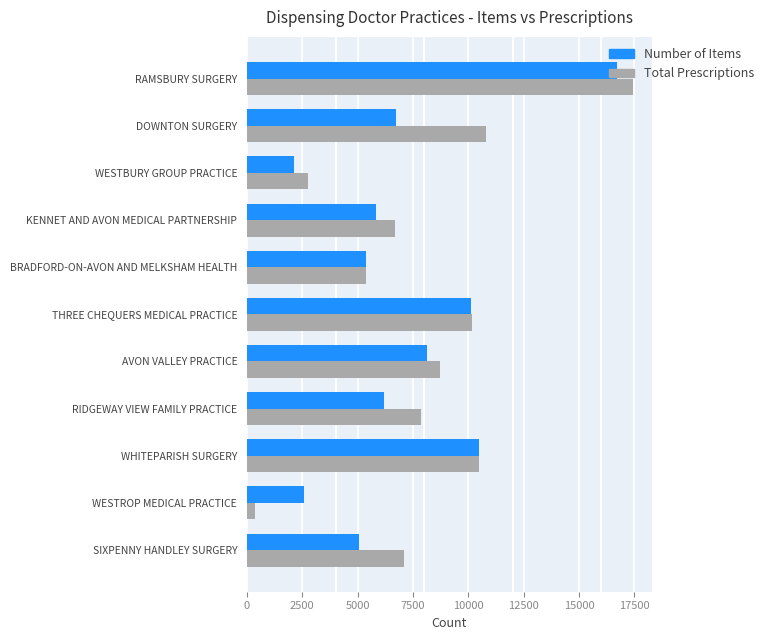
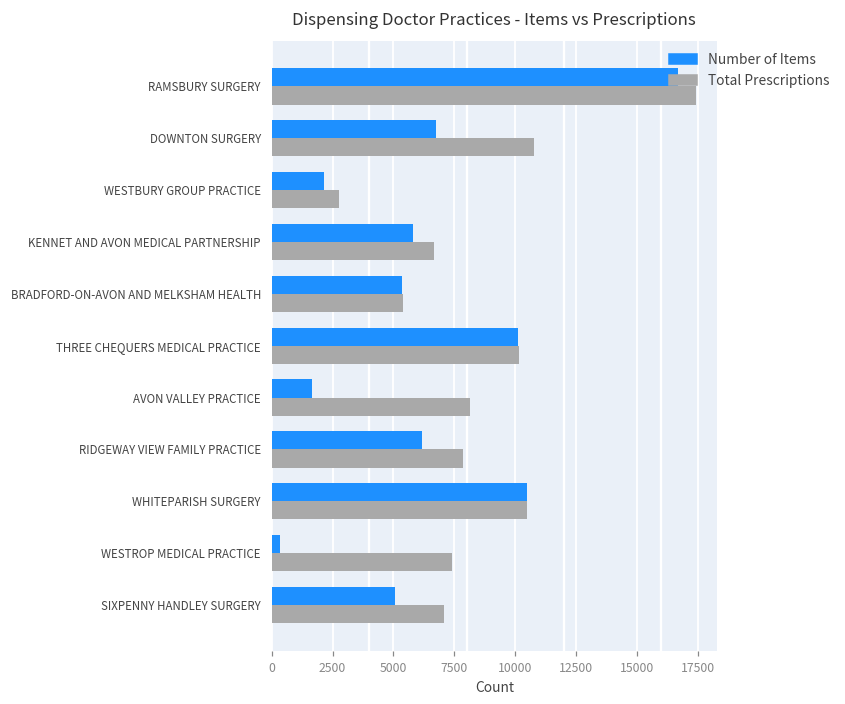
Number of Items, AVON VALLEY PRACTICE: 8100 -> 1700
Total Prescriptions, AVON VALLEY PRACTICE: 8700 -> 8200
Number of Items, WESTROP MEDICAL PRACTICE: 2600 -> 300
Total Prescriptions, WESTROP MEDICAL PRACTICE: 400 -> 7400
